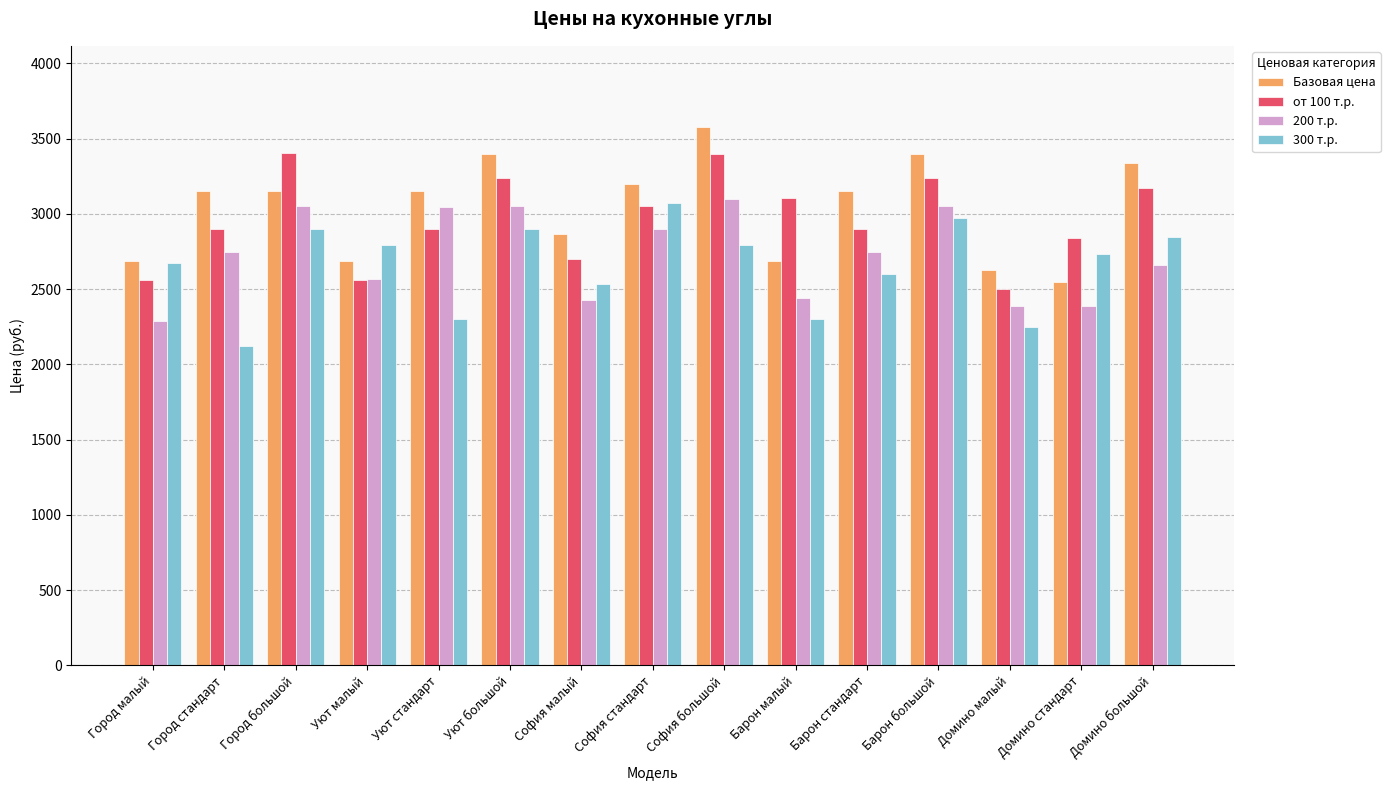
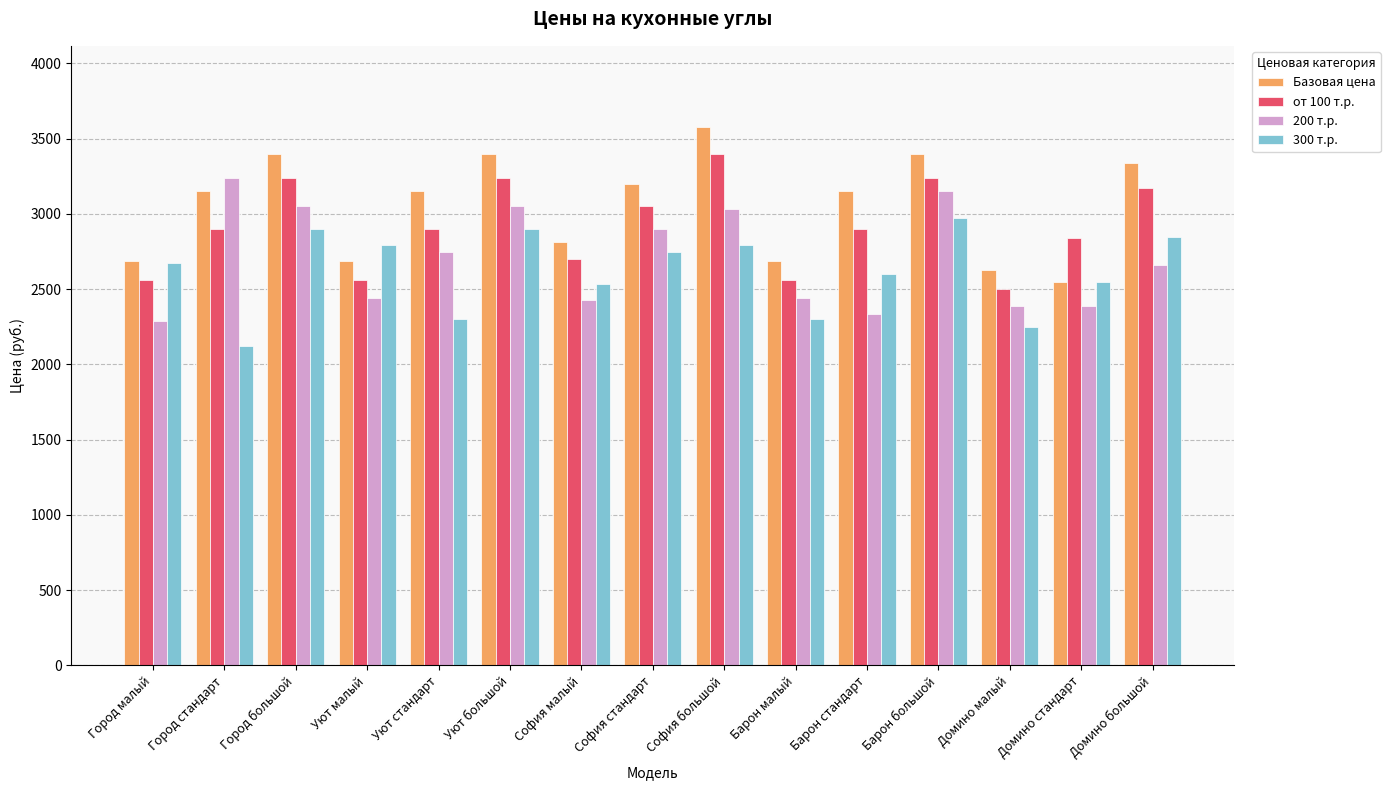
200 т.р., Город стандарт: 2750 -> 3240
Базовая цена, Город большой: 3150 -> 3400
от 100 т.р., Город большой: 3400 -> 3240
200 т.р., Уют малый: 2570 -> 2440
200 т.р., Уют стандарт: 3050 -> 2750
Базовая цена, София малый: 2870 -> 2810
300 т.р., София стандарт: 3070 -> 2750
200 т.р., София большой: 3100 -> 3030
от 100 т.р., Барон малый: 3110 -> 2560
200 т.р., Барон стандарт: 2750 -> 2340
200 т.р., Барон большой: 3050 -> 3150
300 т.р., Домино стандарт: 2740 -> 2550
